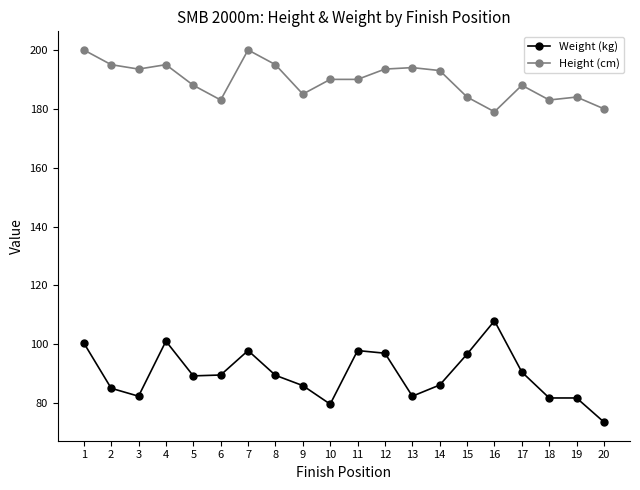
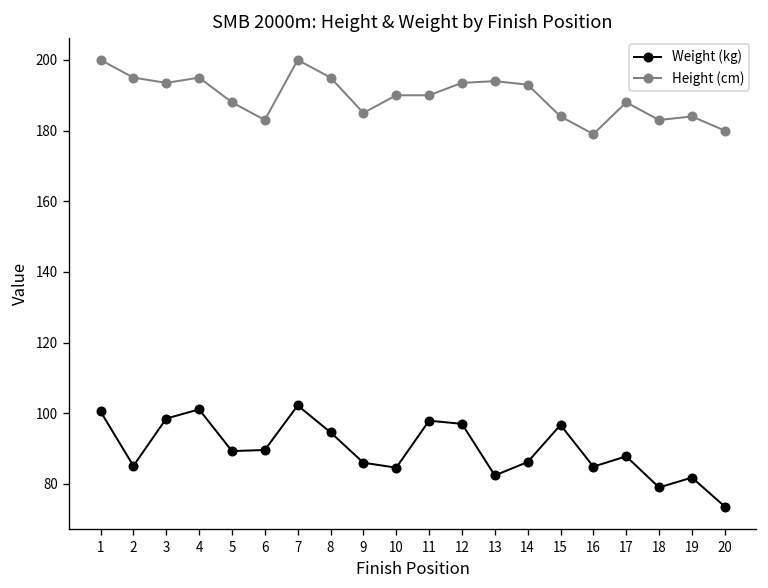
Weight (kg), 3: 82 -> 99
Weight (kg), 7: 98 -> 102
Weight (kg), 8: 90 -> 95
Weight (kg), 10: 80 -> 85
Weight (kg), 16: 108 -> 85
Weight (kg), 17: 91 -> 88
Weight (kg), 18: 82 -> 79
